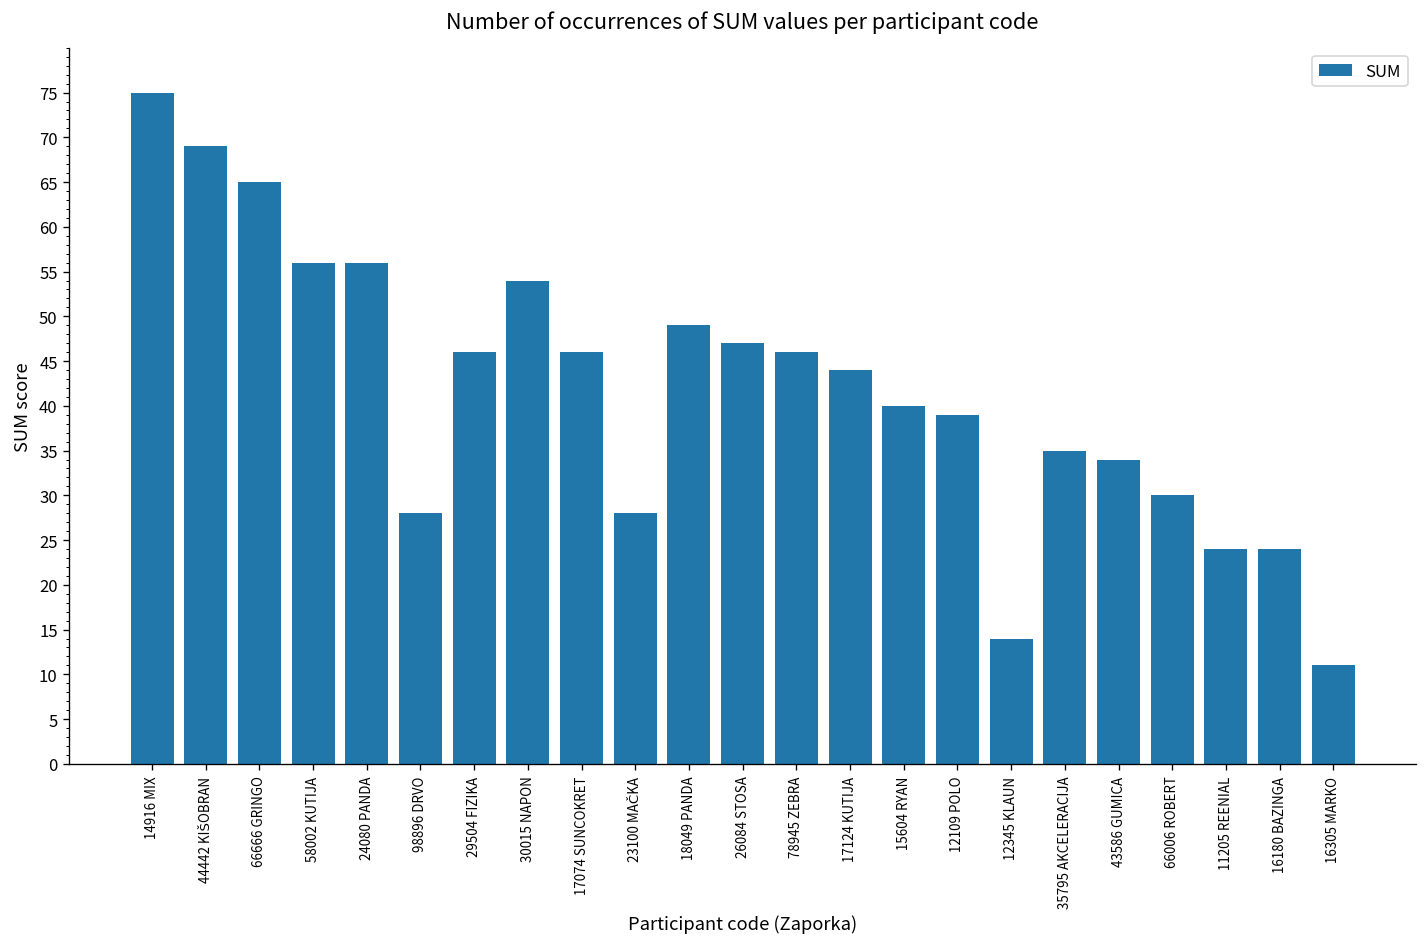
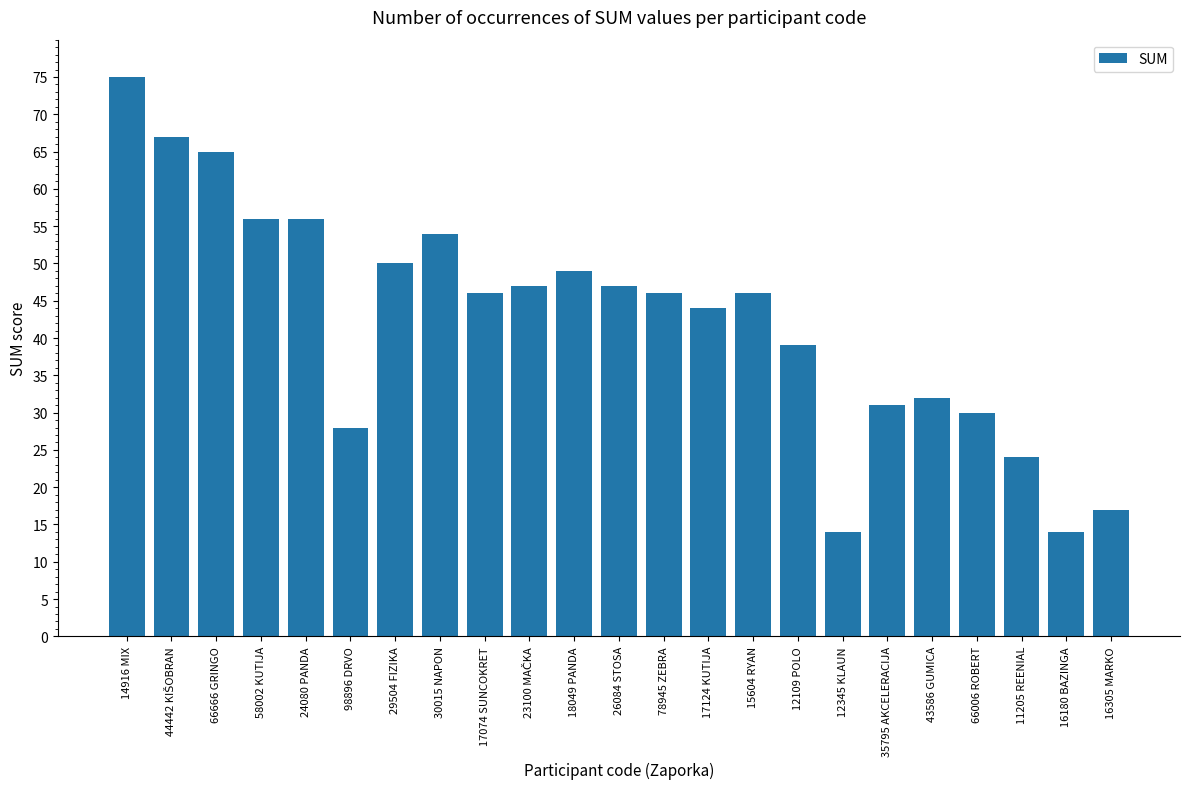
44442 KIŠOBRAN: 69 -> 67
29504 FIZIKA: 46 -> 50
23100 MAČKA: 28 -> 47
15604 RYAN: 40 -> 46
35795 AKCELERACIJA: 35 -> 31
43586 GUMICA: 34 -> 32
16180 BAZINGA: 24 -> 14
16305 MARKO: 11 -> 17
